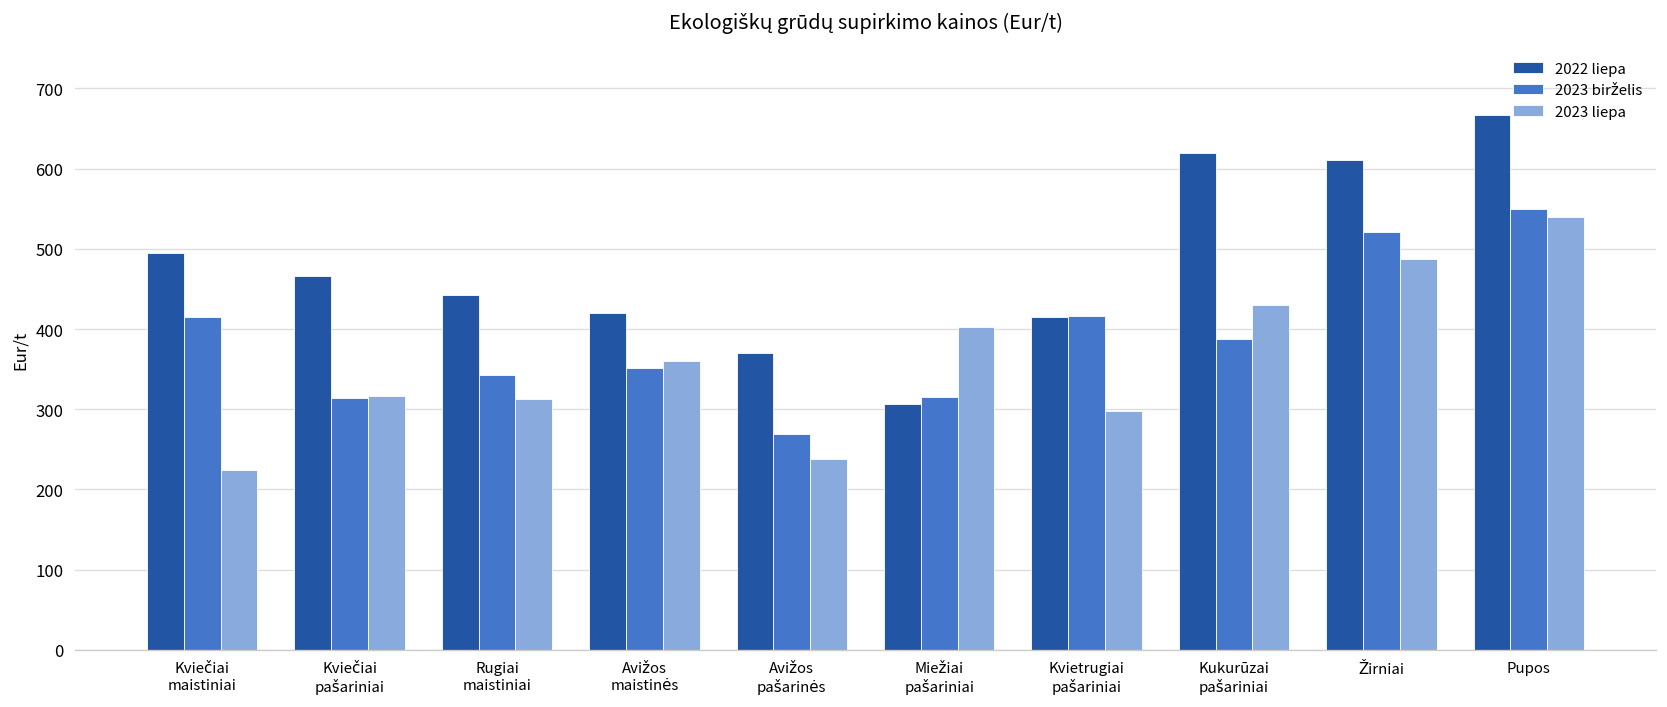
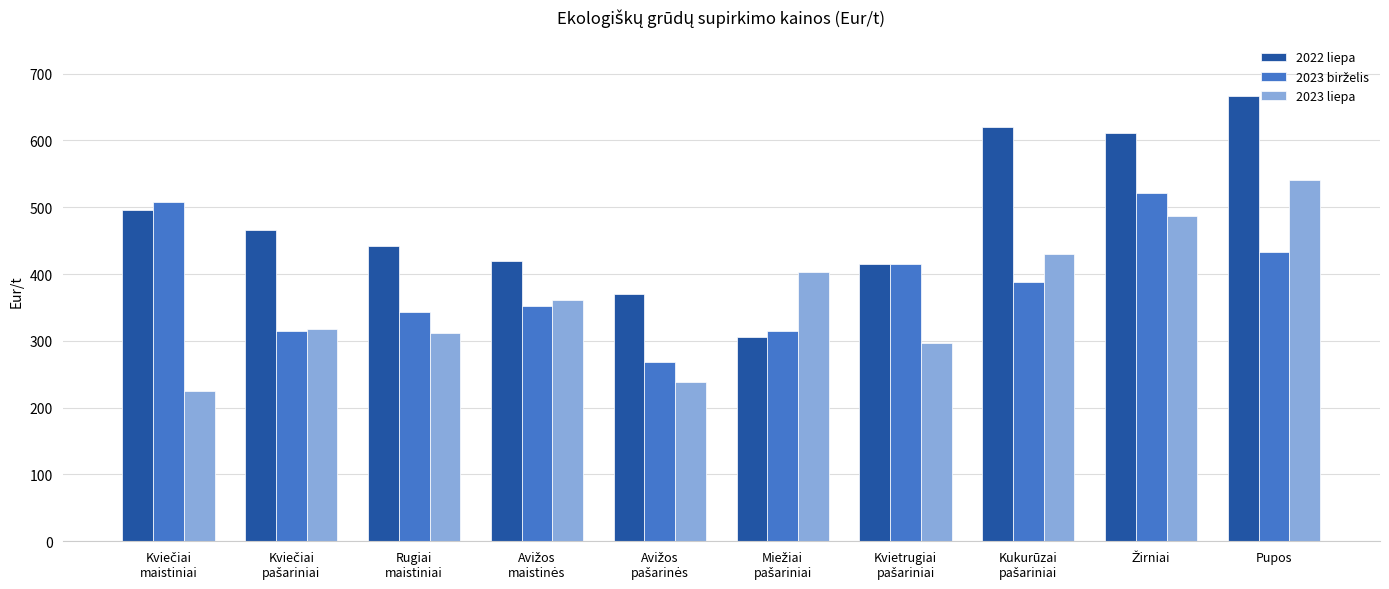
2023 birželis, Kviečiai maistiniai: 410 -> 510
2023 birželis, Pupos: 550 -> 430
